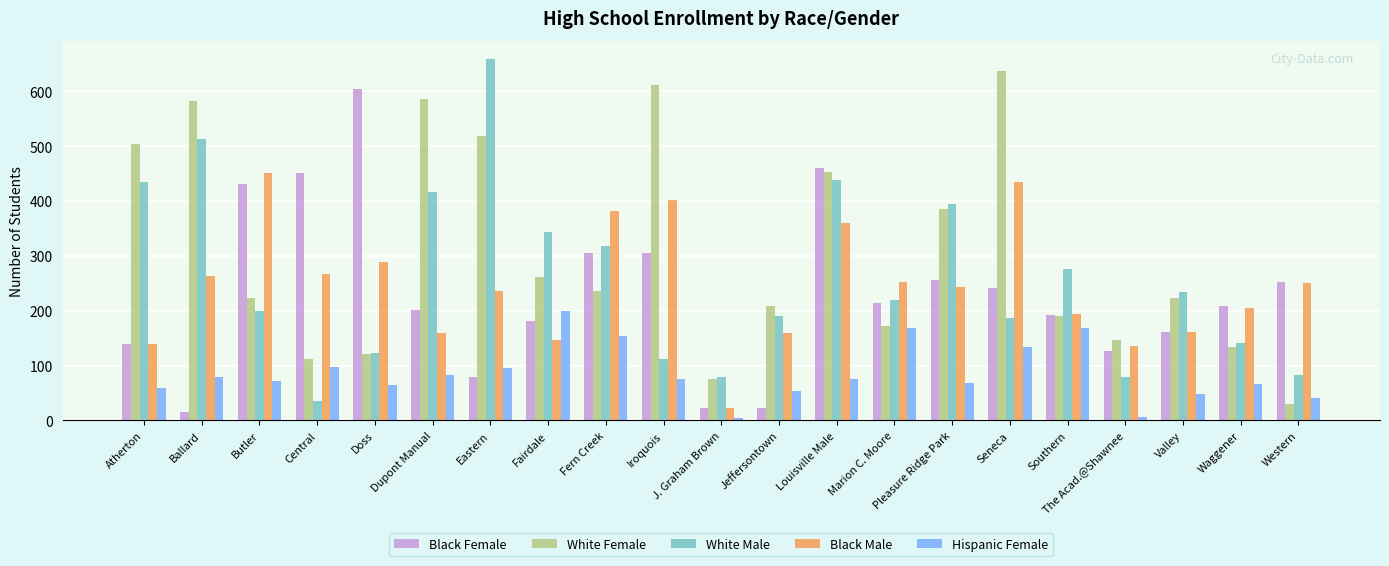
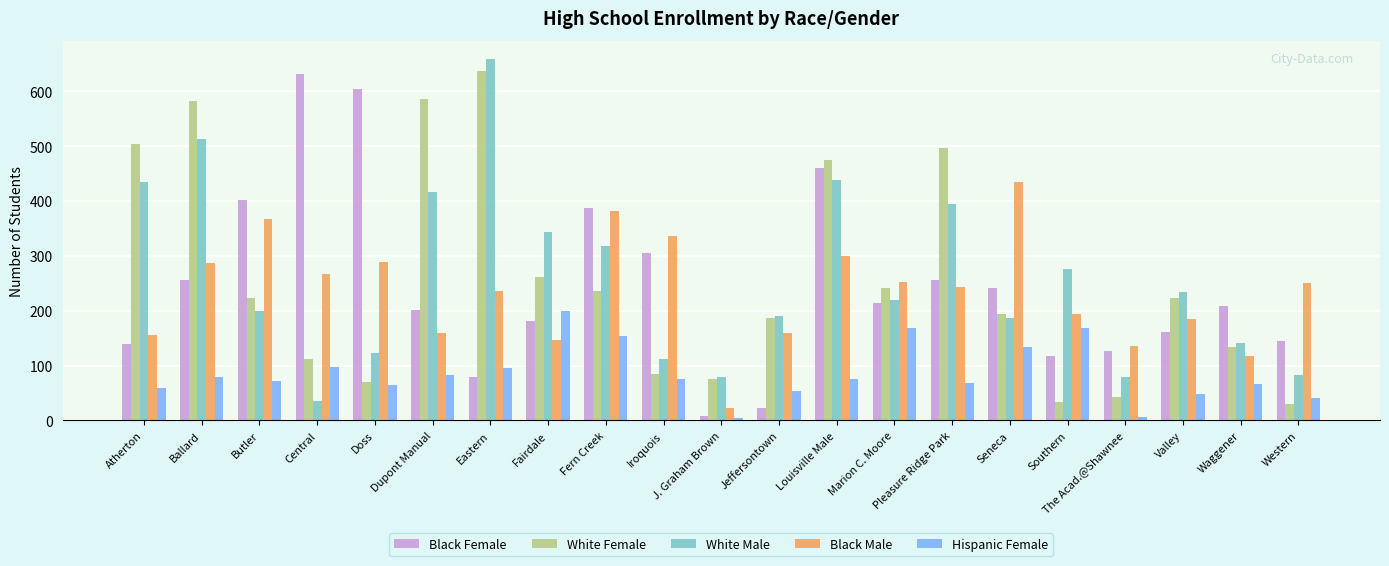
Black Male, Atherton: 140 -> 160
Black Female, Ballard: 20 -> 260
Black Male, Ballard: 260 -> 290
Black Female, Butler: 430 -> 400
Black Male, Butler: 450 -> 370
Black Female, Central: 450 -> 630
White Female, Doss: 120 -> 70
White Female, Eastern: 520 -> 640
Black Female, Fern Creek: 310 -> 390
White Female, Iroquois: 610 -> 80
Black Male, Iroquois: 400 -> 340
Black Female, J. Graham Brown: 20 -> 10
White Female, Jeffersontown: 210 -> 190
White Female, Louisville Male: 450 -> 480
Black Male, Louisville Male: 360 -> 300
White Female, Marion C. Moore: 170 -> 240
White Female, Pleasure Ridge Park: 390 -> 500
White Female, Seneca: 640 -> 190
Black Female, Southern: 190 -> 120
White Female, Southern: 190 -> 30
White Female, The Acad.@Shawnee: 150 -> 40
Black Male, Valley: 160 -> 190
Black Male, Waggener: 200 -> 120
Black Female, Western: 250 -> 150
